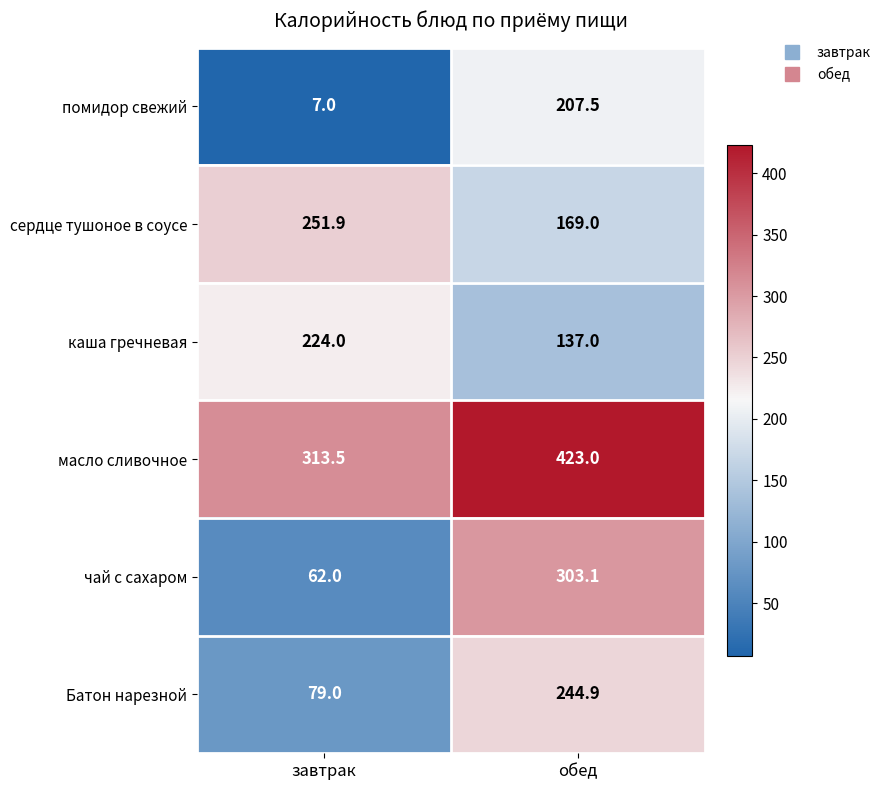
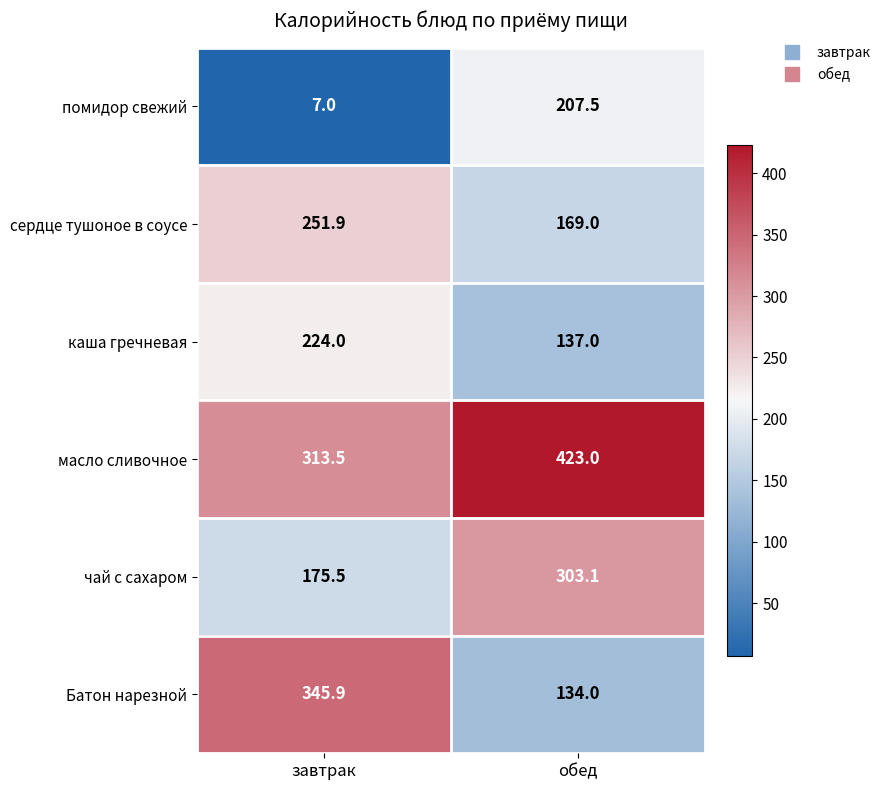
чай с сахаром, завтрак: 62.0 -> 175.5
Батон нарезной, завтрак: 79.0 -> 345.9
Батон нарезной, обед: 244.9 -> 134.0
